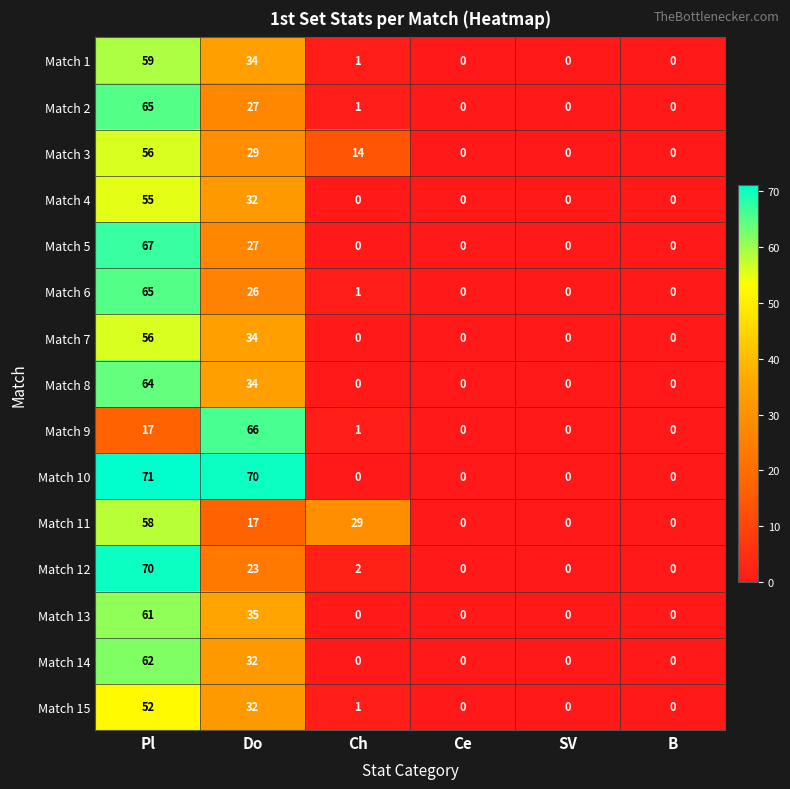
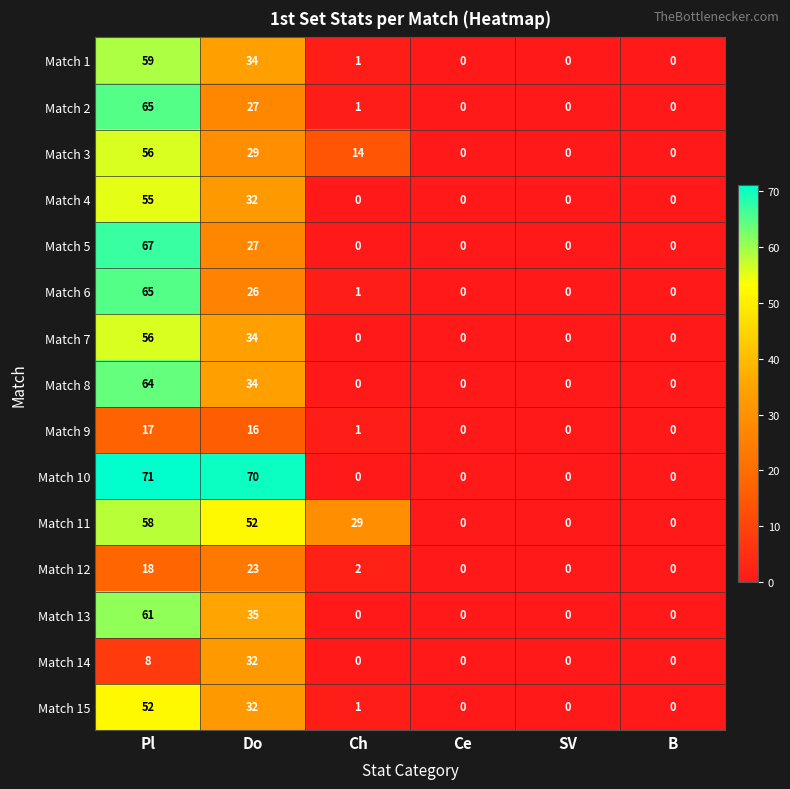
Match 9, Do: 66 -> 16
Match 11, Do: 17 -> 52
Match 12, Pl: 70 -> 18
Match 14, Pl: 62 -> 8
